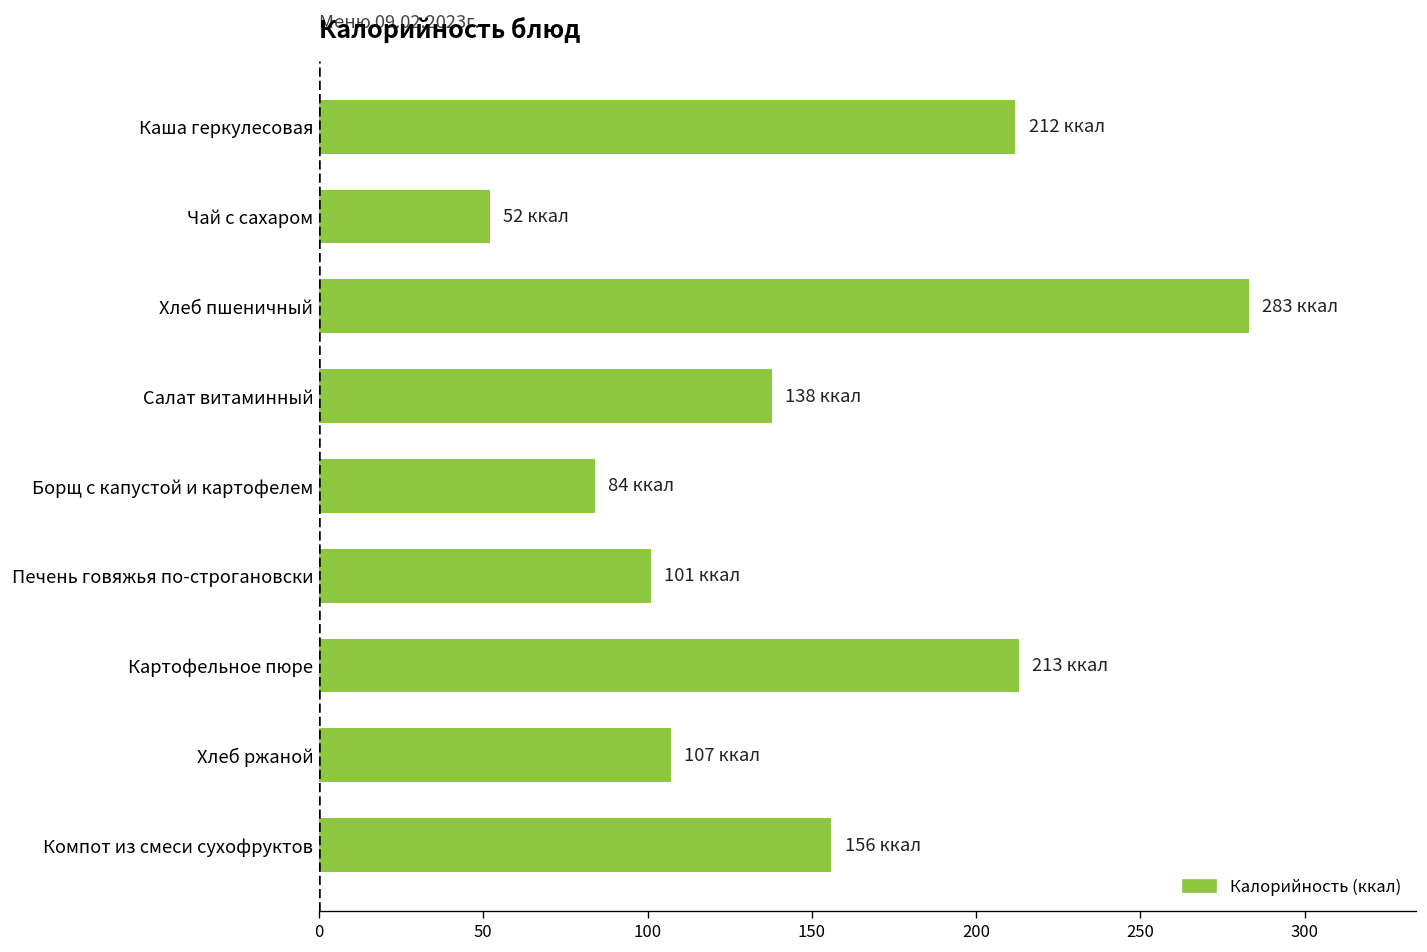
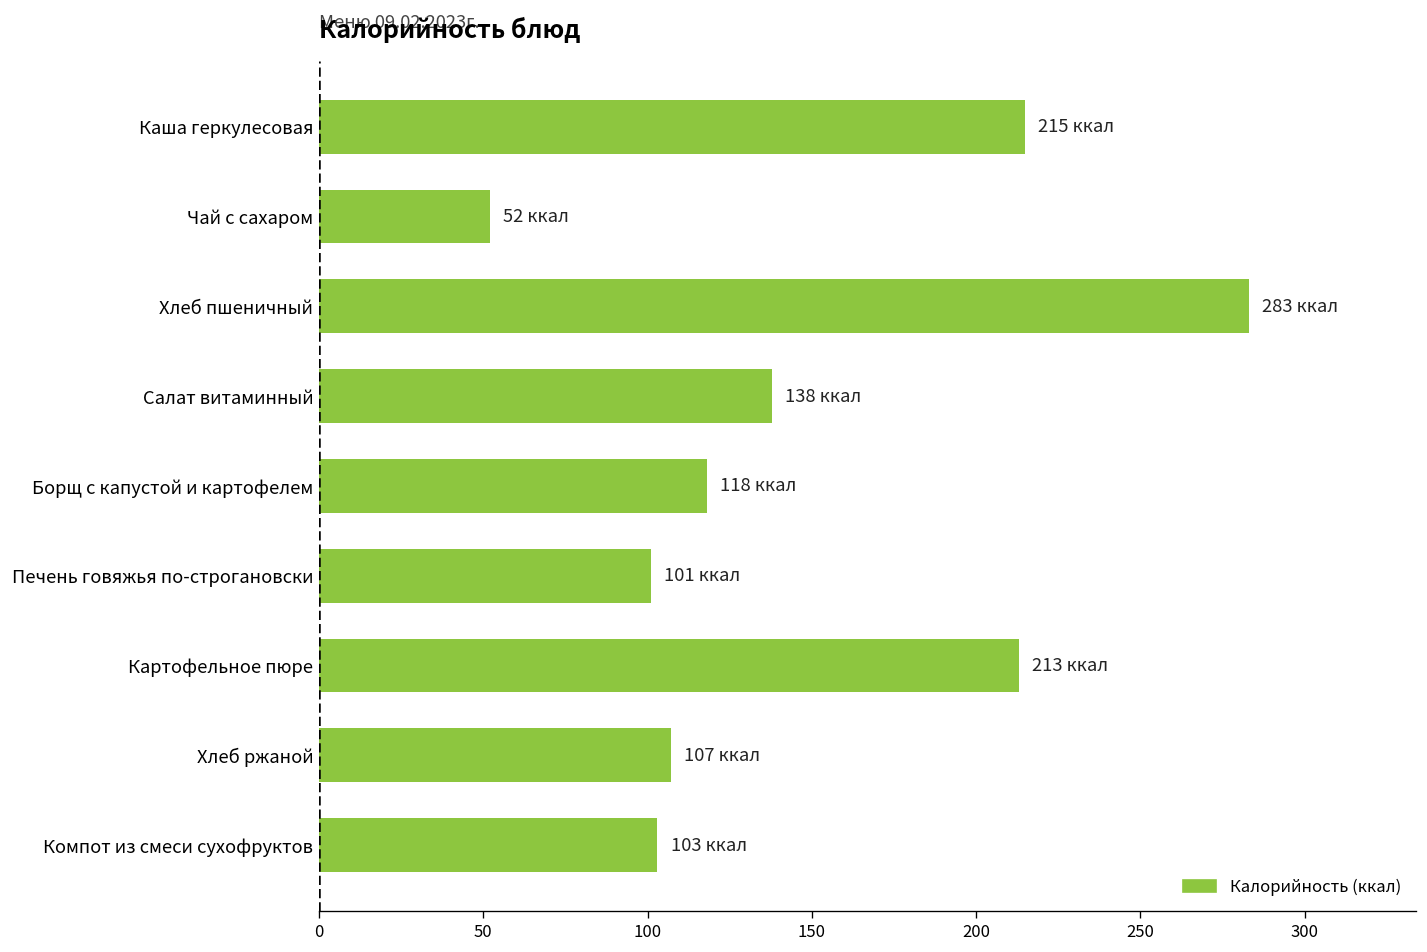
Каша геркулесовая: 212 -> 215
Борщ с капустой и картофелем: 84 -> 118
Компот из смеси сухофруктов: 156 -> 103
